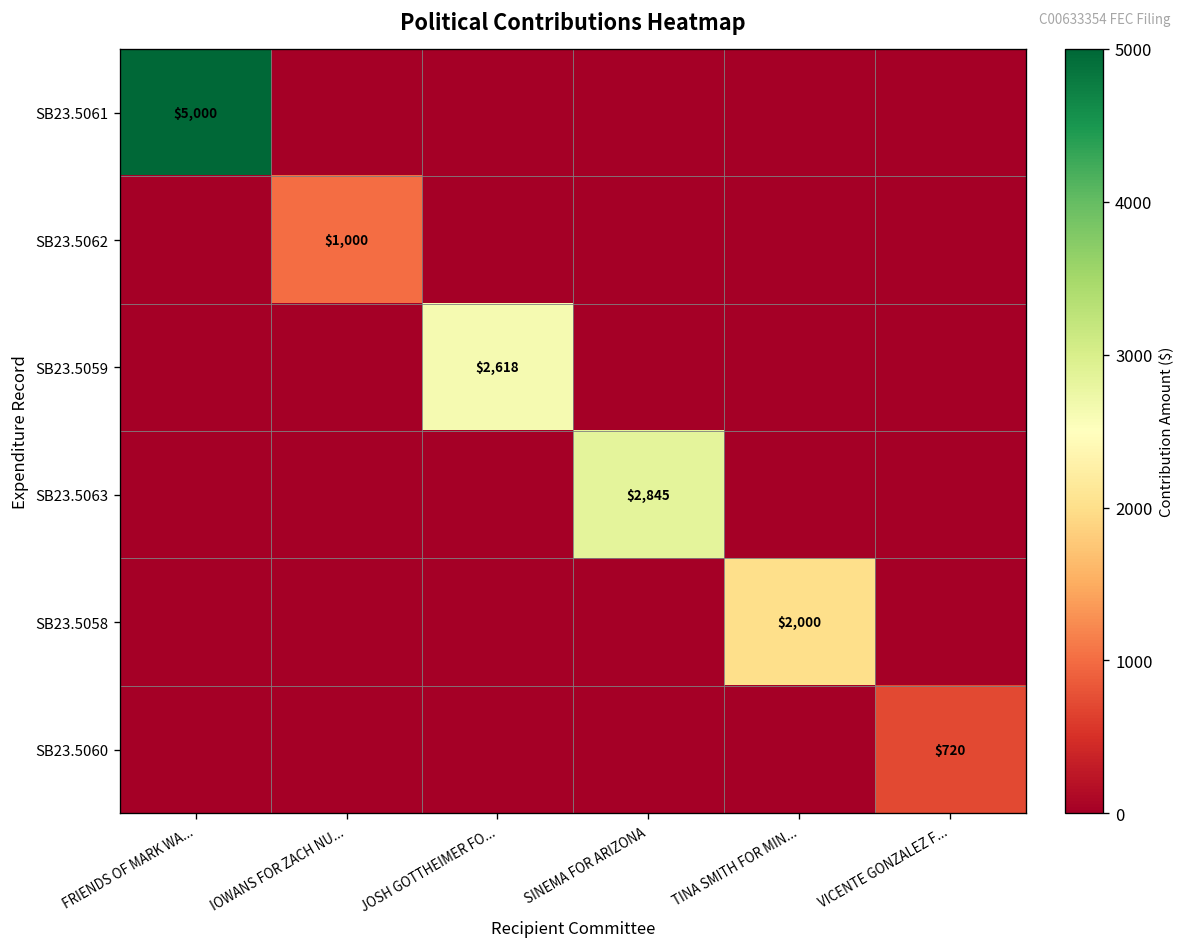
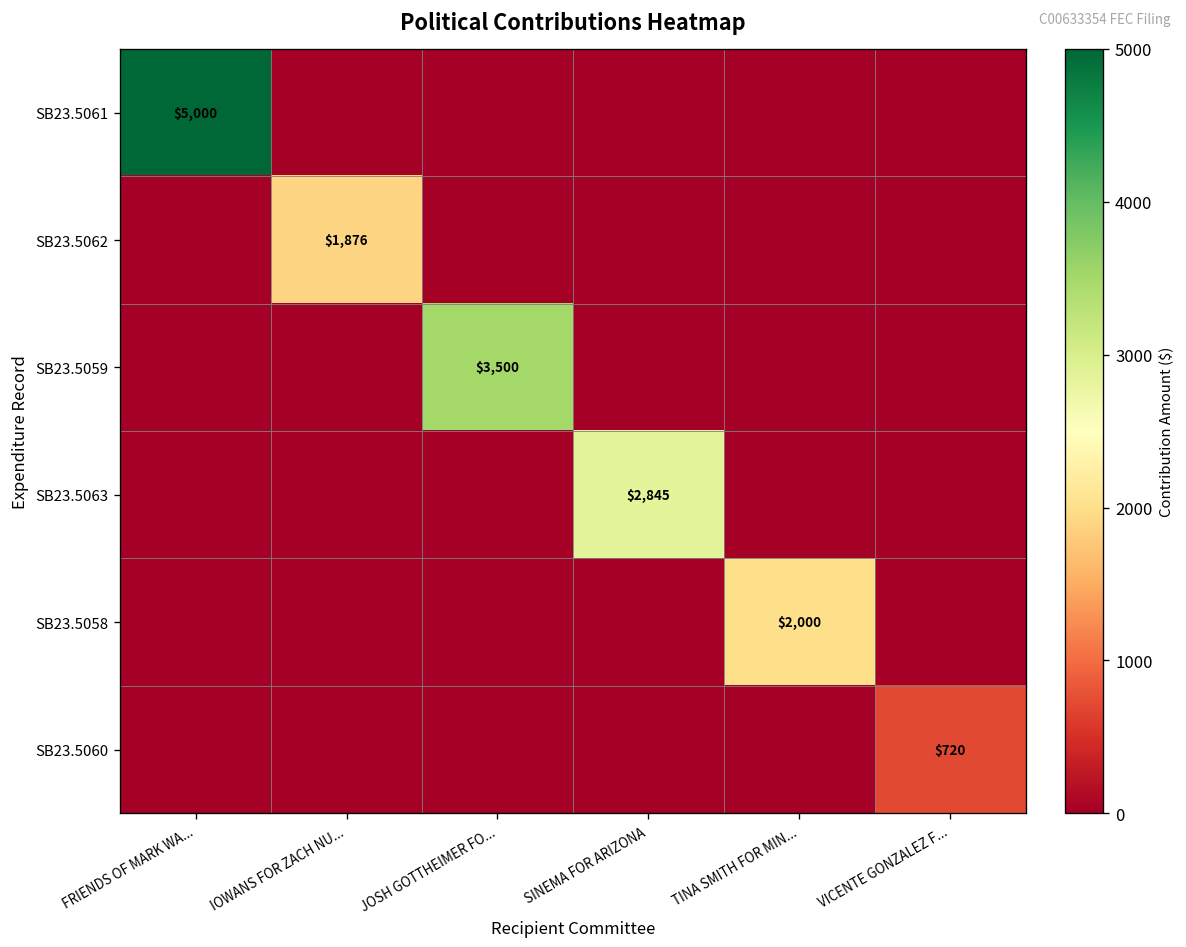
SB23.5062, IOWANS FOR ZACH NU...: $1,000 -> $1,876
SB23.5059, JOSH GOTTHEIMER FO...: $2,618 -> $3,500
